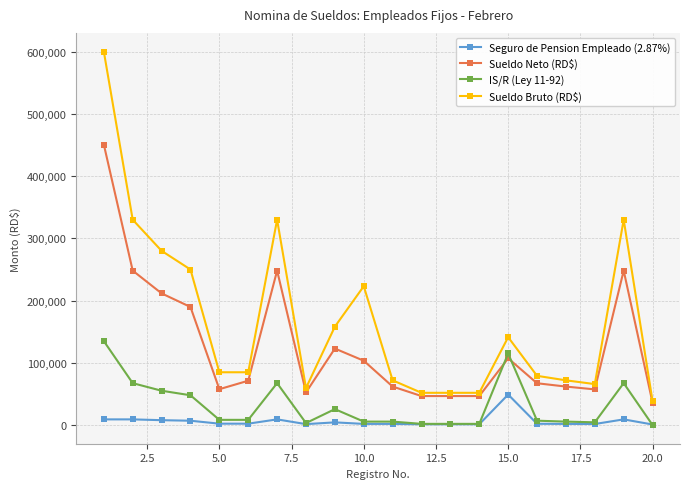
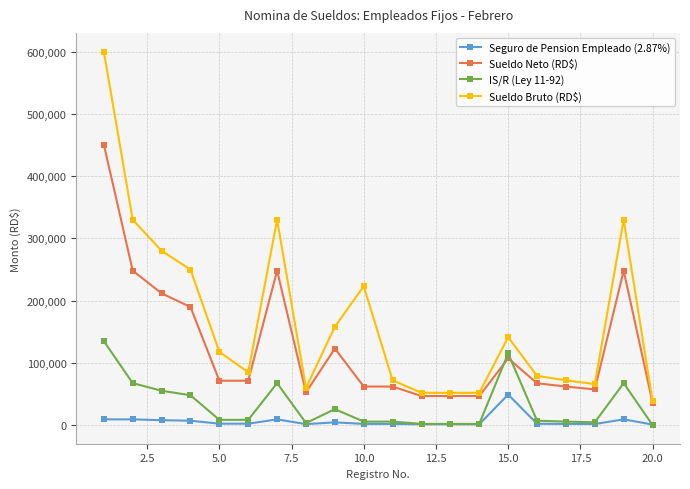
Sueldo Neto (RD$), 5.0: 60,000 -> 70,000
Sueldo Bruto (RD$), 5.0: 90,000 -> 120,000
Sueldo Neto (RD$), 10.0: 100,000 -> 60,000
